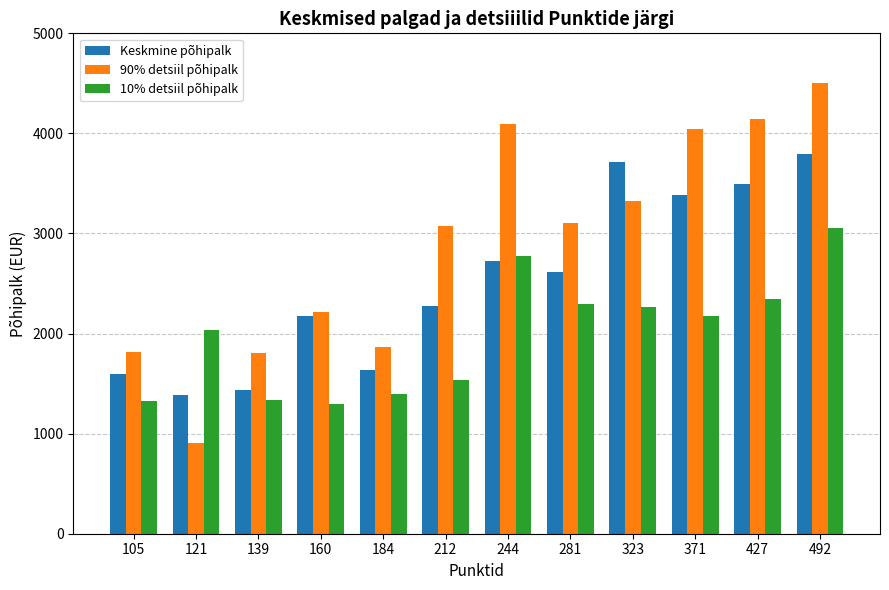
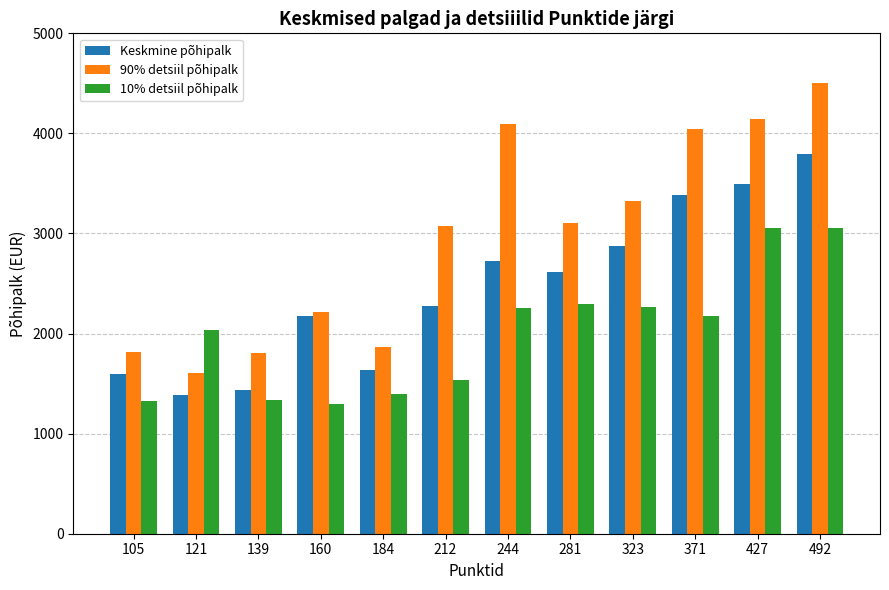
90% detsiil põhipalk, 121: 910 -> 1600
10% detsiil põhipalk, 244: 2780 -> 2260
Keskmine põhipalk, 323: 3720 -> 2870
10% detsiil põhipalk, 427: 2340 -> 3050
